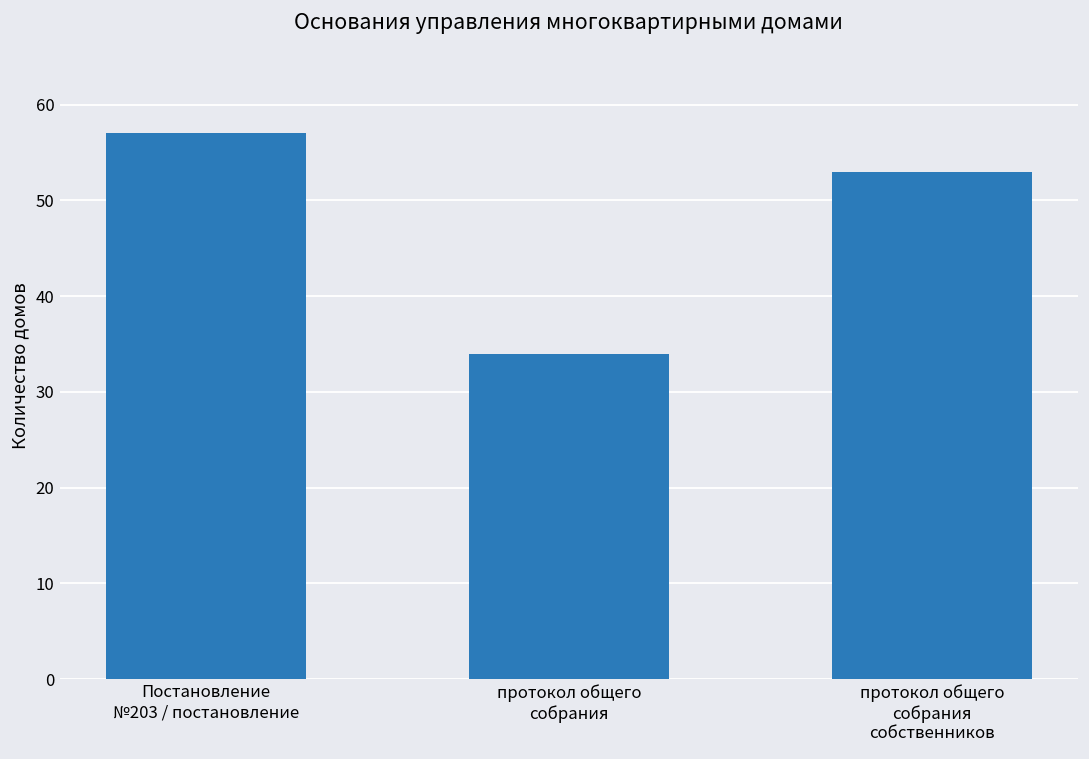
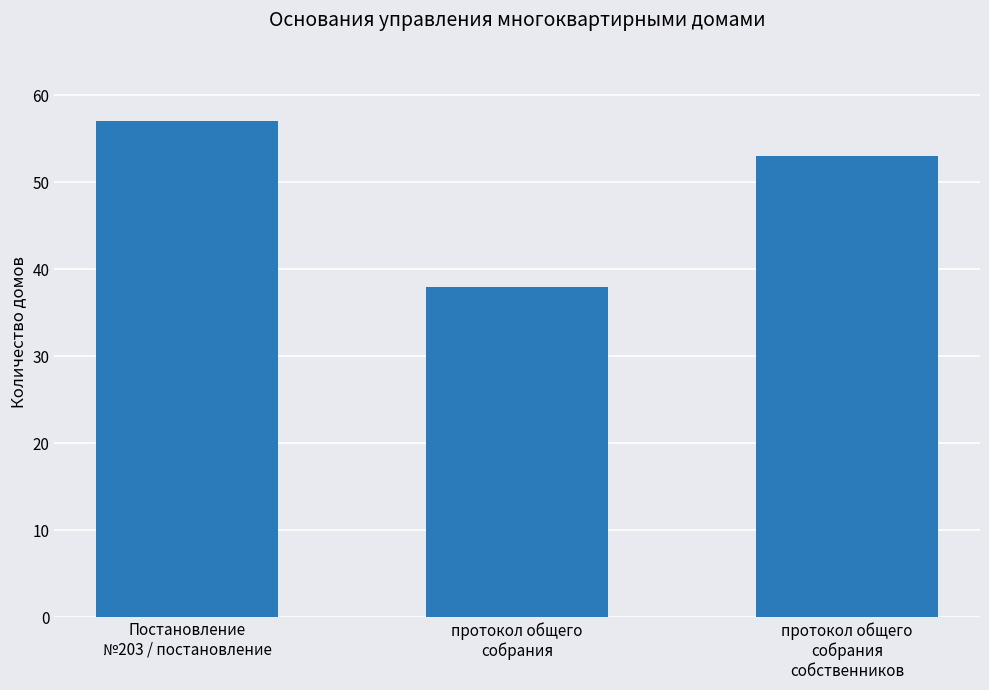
протокол общего собрания: 34 -> 38
